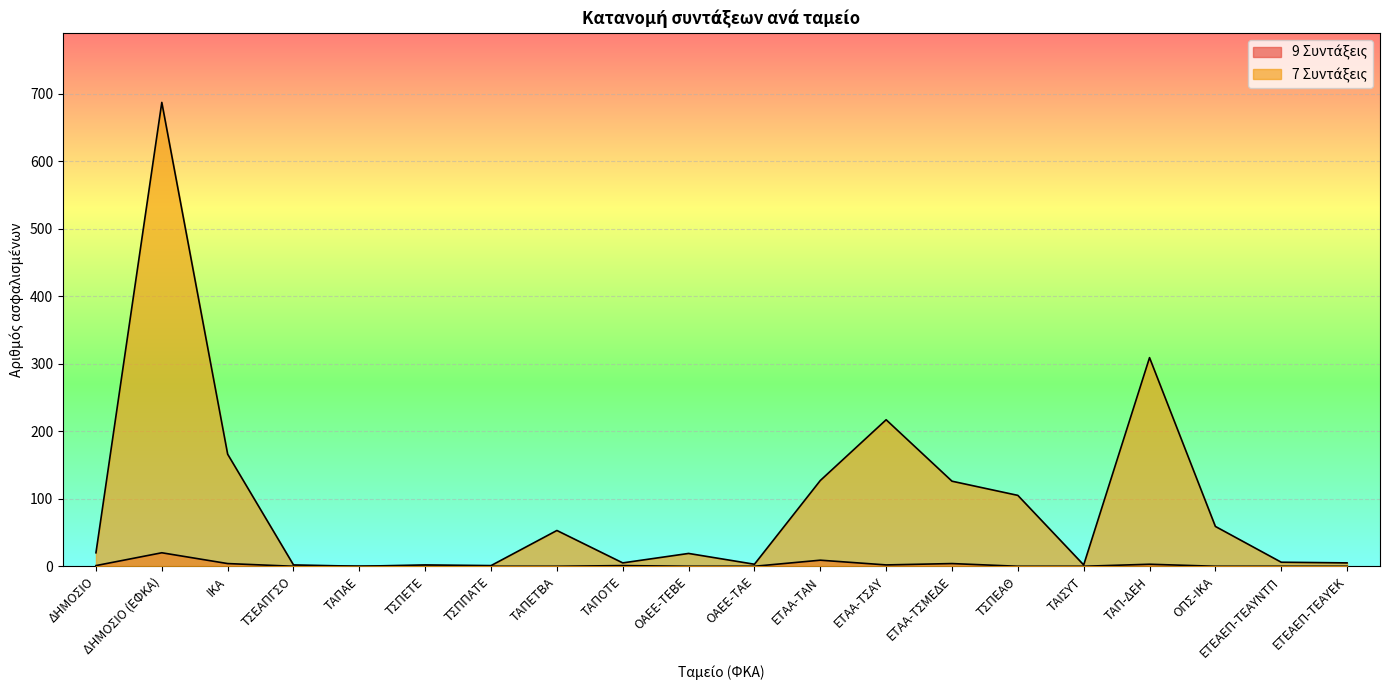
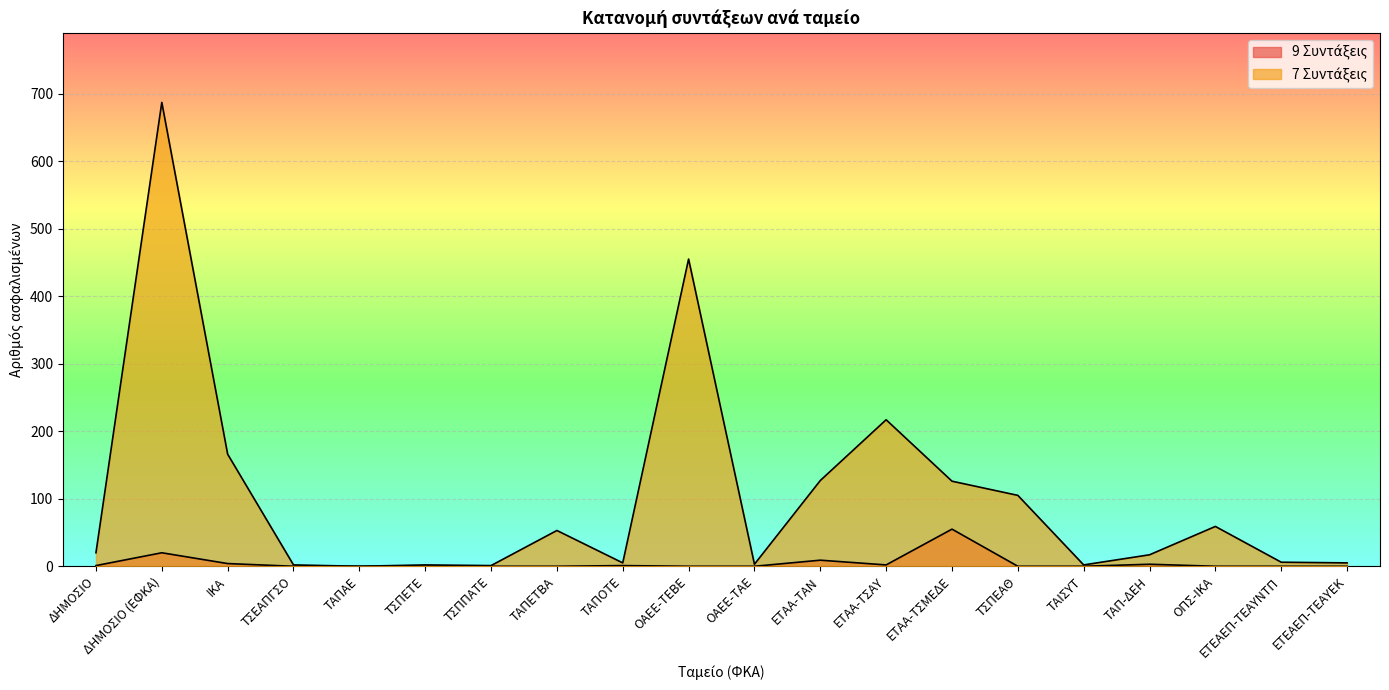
7 Συντάξεις, ΟΑΕΕ-ΤΕΒΕ: 20 -> 460
9 Συντάξεις, ΕΤΑΑ-ΤΣΜΕΔΕ: 0 -> 60
7 Συντάξεις, ΤΑΠ-ΔΕΗ: 310 -> 20
